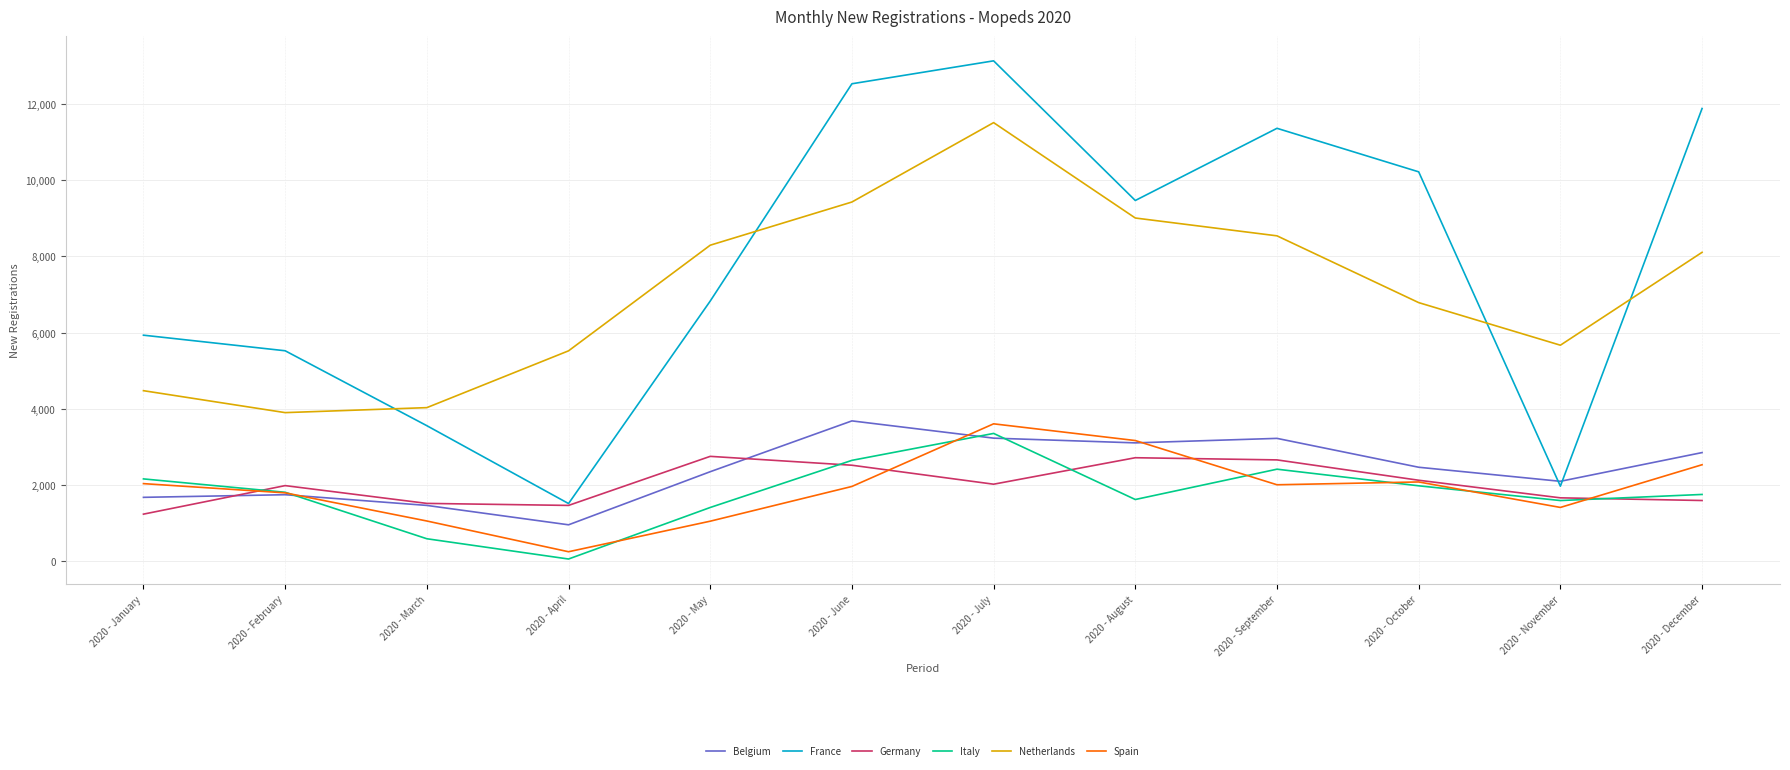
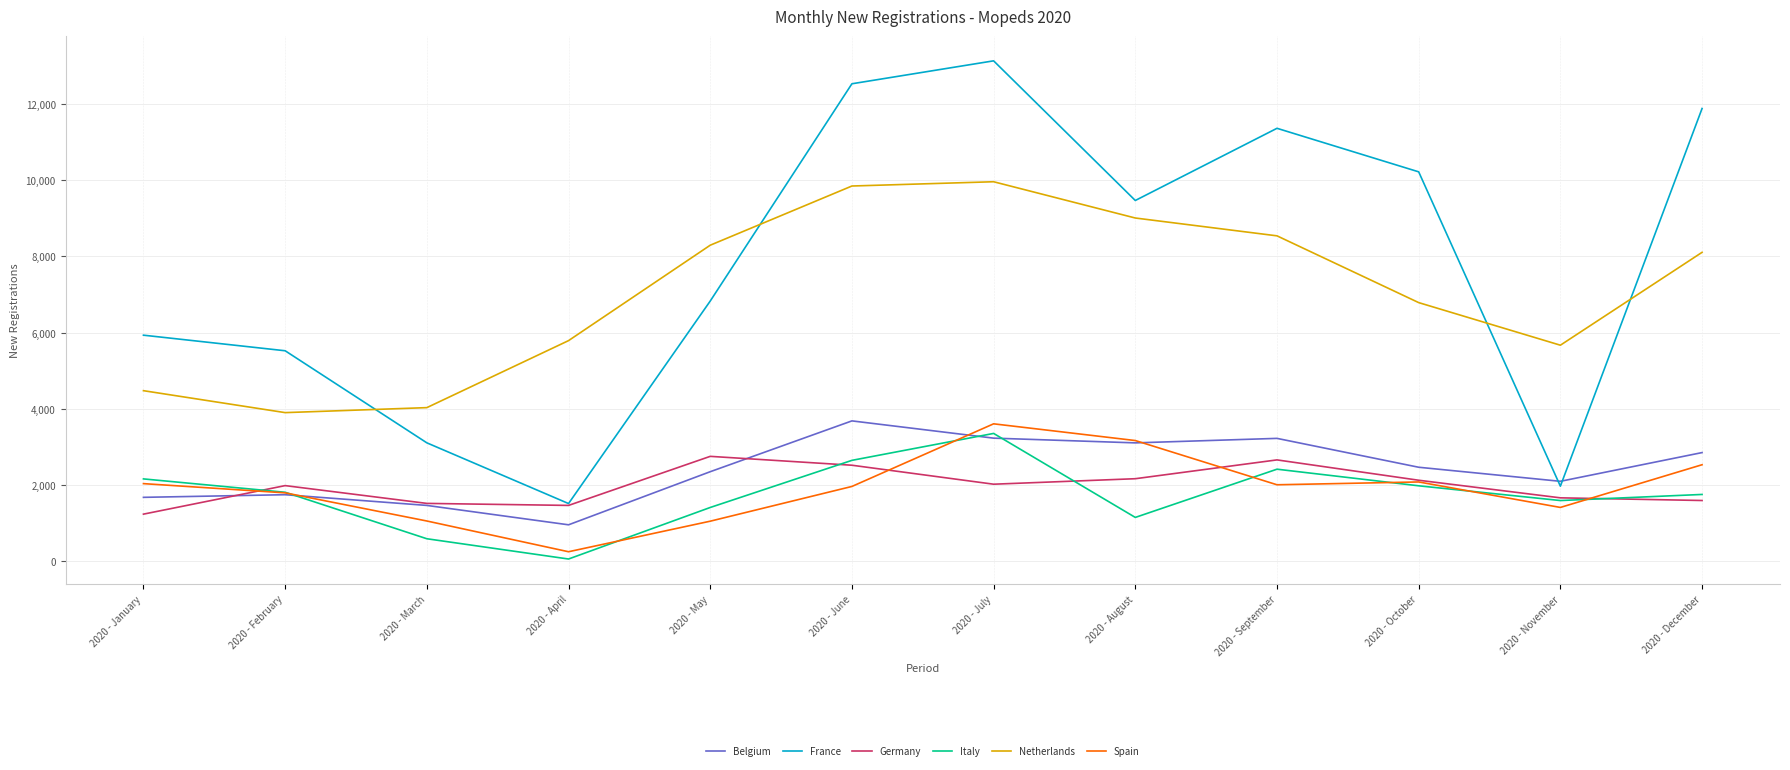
France, 2020 - March: 3,600 -> 3,100
Netherlands, 2020 - April: 5,500 -> 5,800
Netherlands, 2020 - June: 9,400 -> 9,800
Netherlands, 2020 - July: 11,500 -> 10,000
Germany, 2020 - August: 2,700 -> 2,200
Italy, 2020 - August: 1,600 -> 1,100
